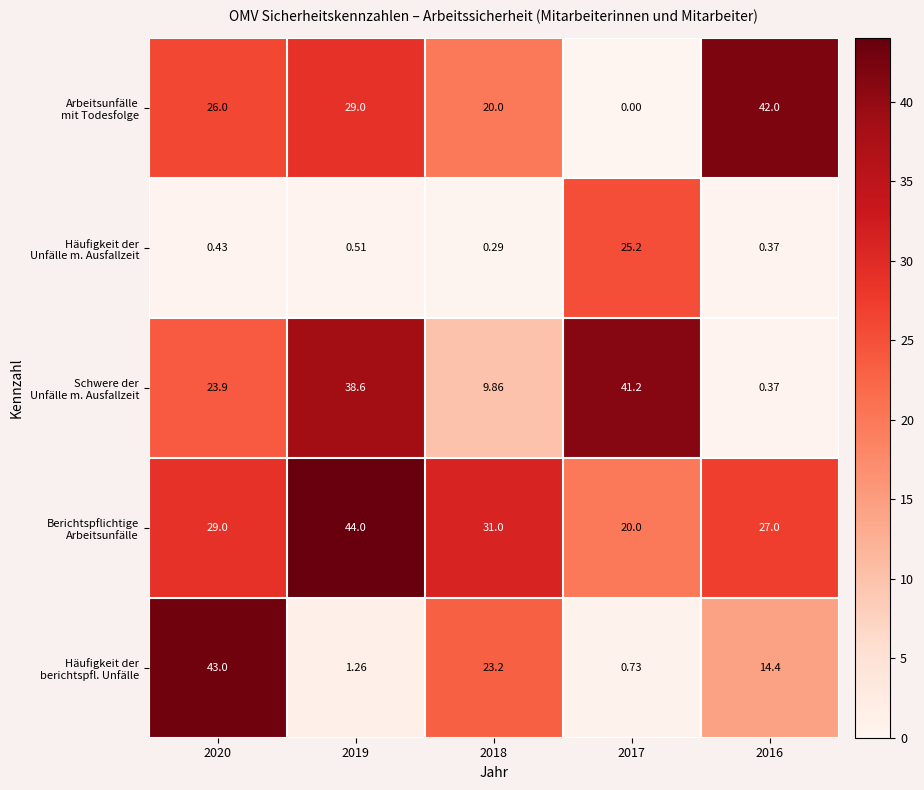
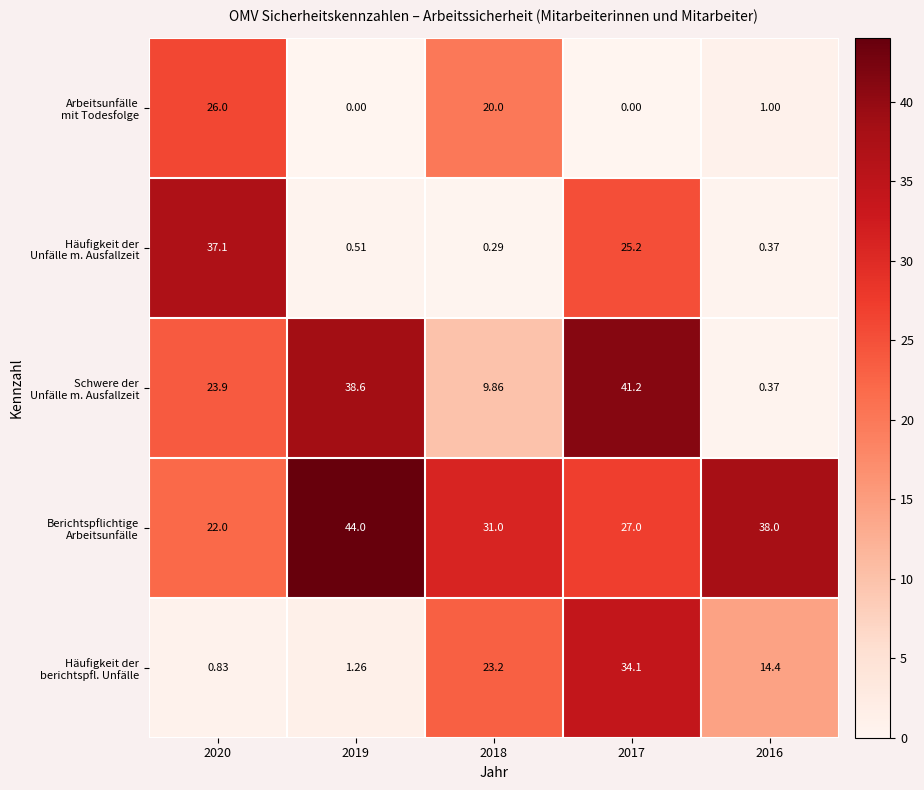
Arbeitsunfälle mit Todesfolge, 2019: 29.0 -> 0.00
Arbeitsunfälle mit Todesfolge, 2016: 42.0 -> 1.00
Häufigkeit der Unfälle m. Ausfallzeit, 2020: 0.43 -> 37.1
Berichtspflichtige Arbeitsunfälle, 2020: 29.0 -> 22.0
Berichtspflichtige Arbeitsunfälle, 2017: 20.0 -> 27.0
Berichtspflichtige Arbeitsunfälle, 2016: 27.0 -> 38.0
Häufigkeit der berichtspfl. Unfälle, 2020: 43.0 -> 0.83
Häufigkeit der berichtspfl. Unfälle, 2017: 0.73 -> 34.1
